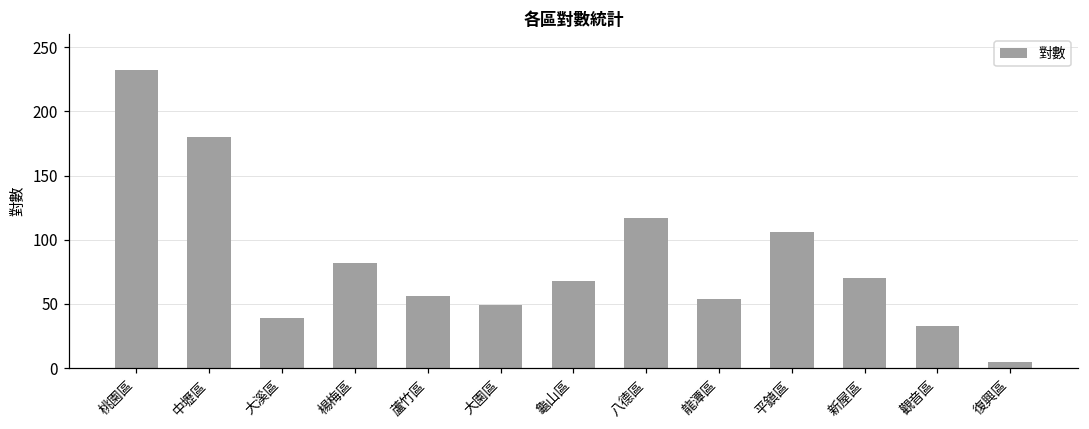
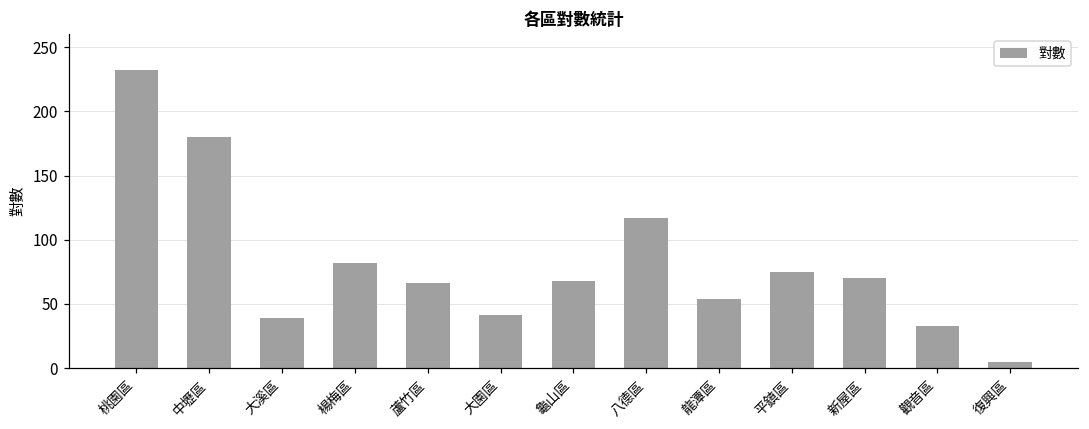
蘆竹區: 56 -> 66
大園區: 49 -> 41
平鎮區: 106 -> 75
